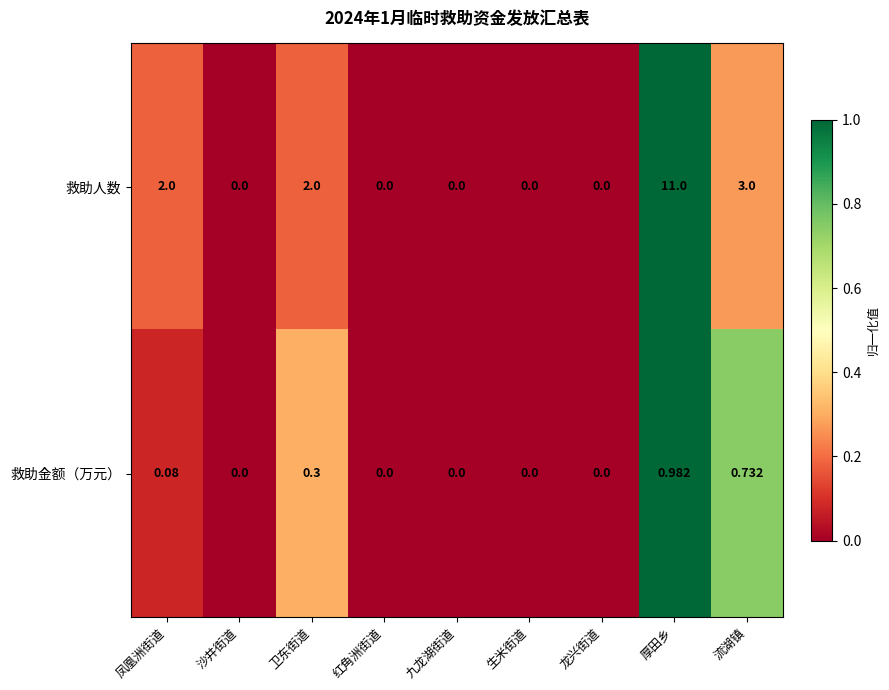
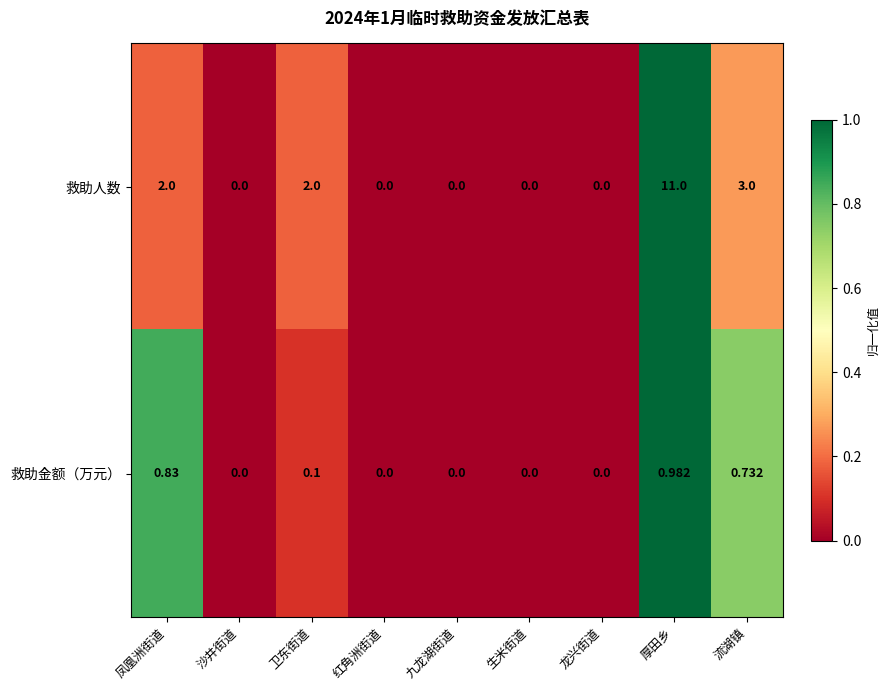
救助金额（万元）, 凤凰洲街道: 0.08 -> 0.83
救助金额（万元）, 卫东街道: 0.3 -> 0.1
